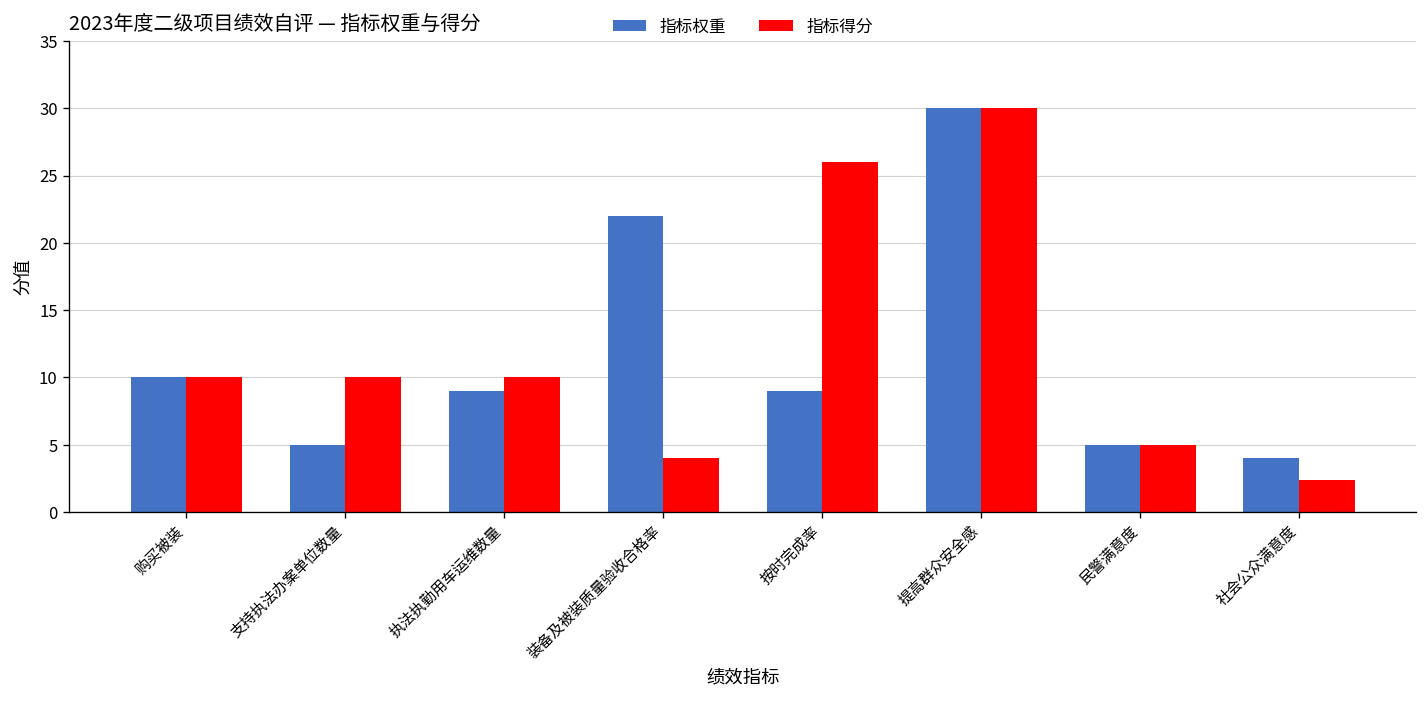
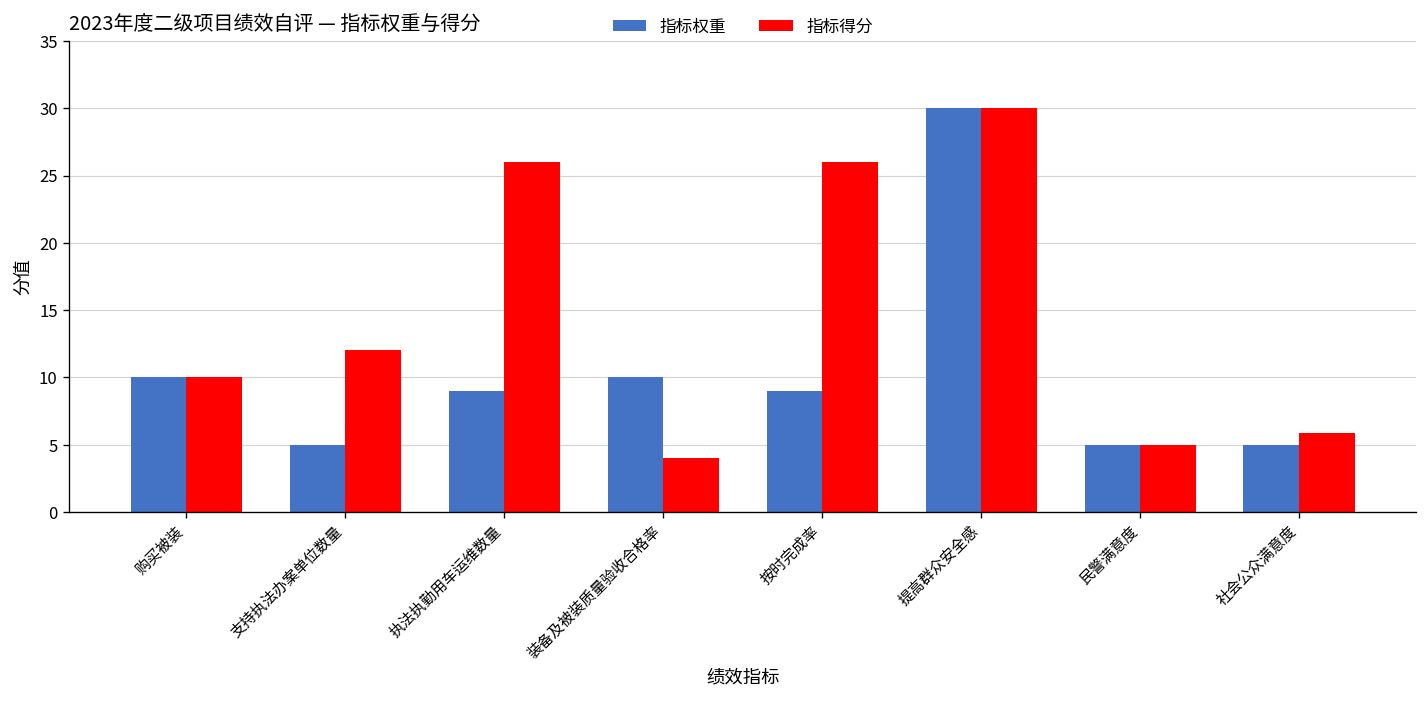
指标得分, 支持执法办案单位数量: 10 -> 12
指标得分, 执法执勤用车运维数量: 10 -> 26
指标权重, 装备及被装质量验收合格率: 22 -> 10
指标权重, 社会公众满意度: 4 -> 5
指标得分, 社会公众满意度: 2.4 -> 5.9
